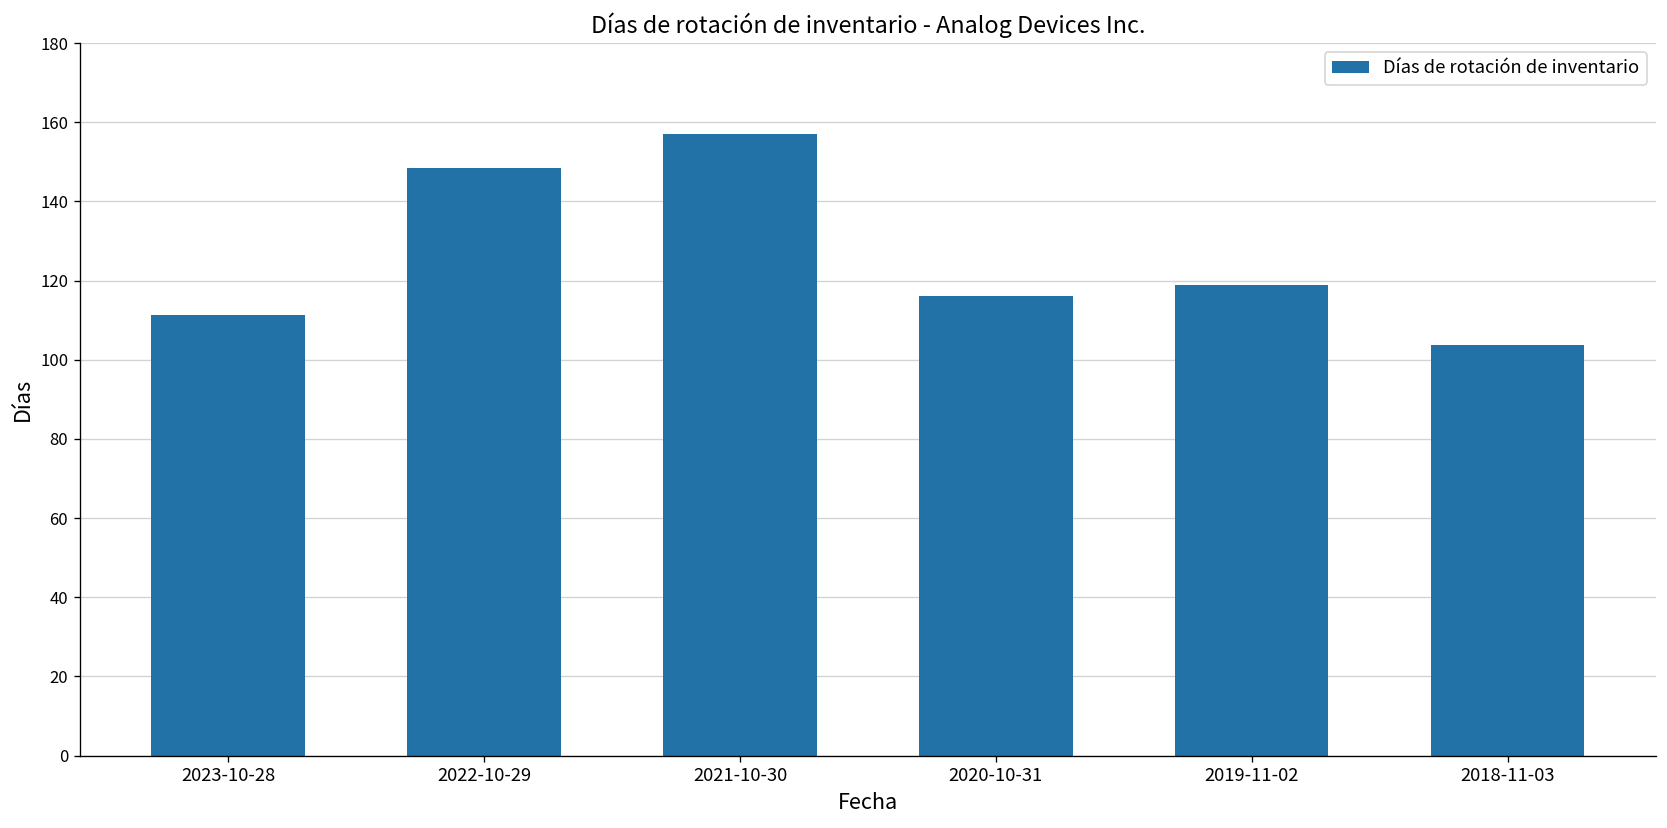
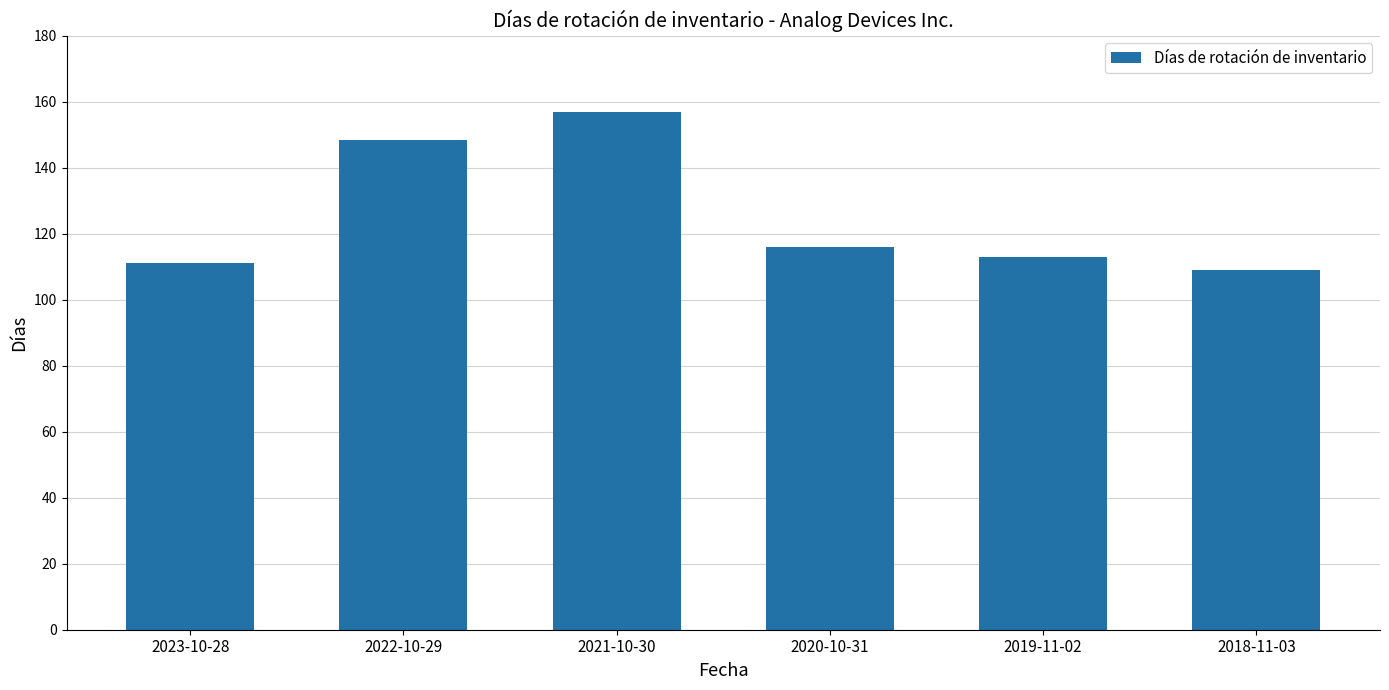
2019-11-02: 119 -> 113
2018-11-03: 104 -> 109
